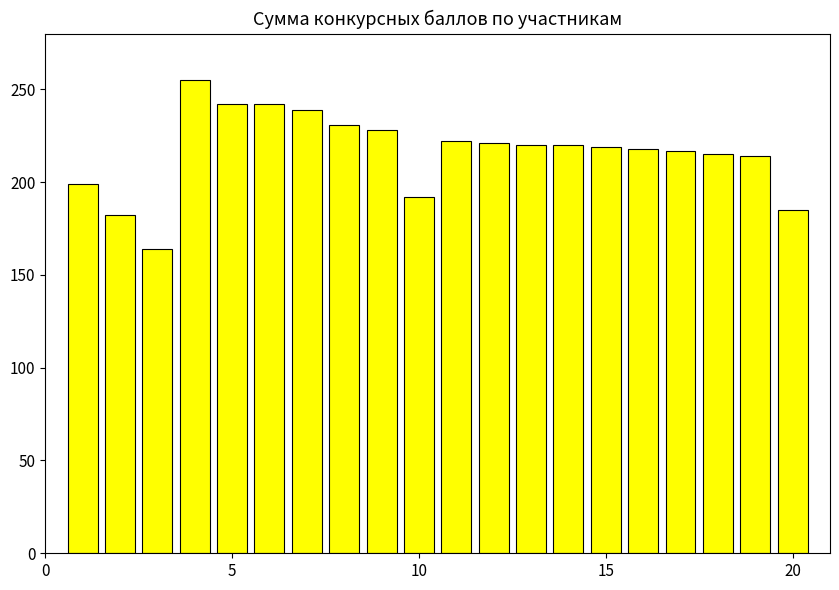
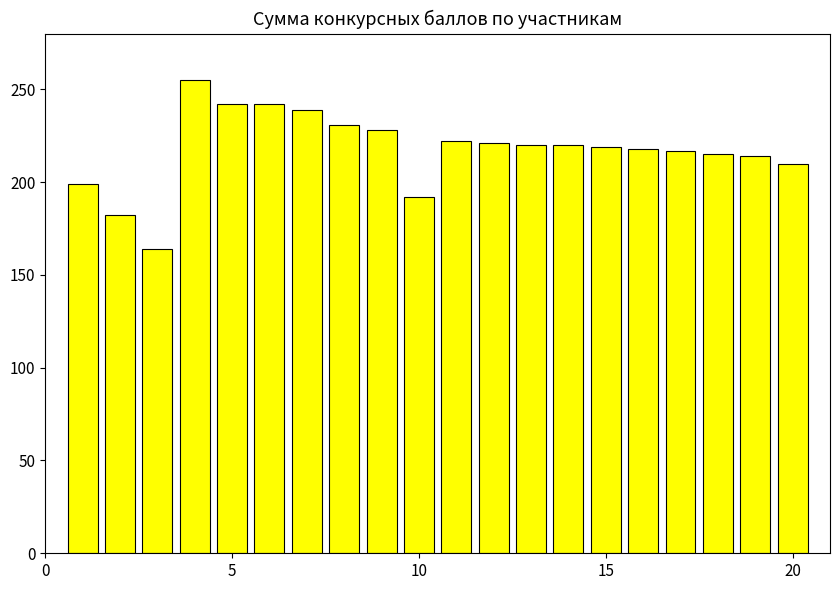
20: 185 -> 210
